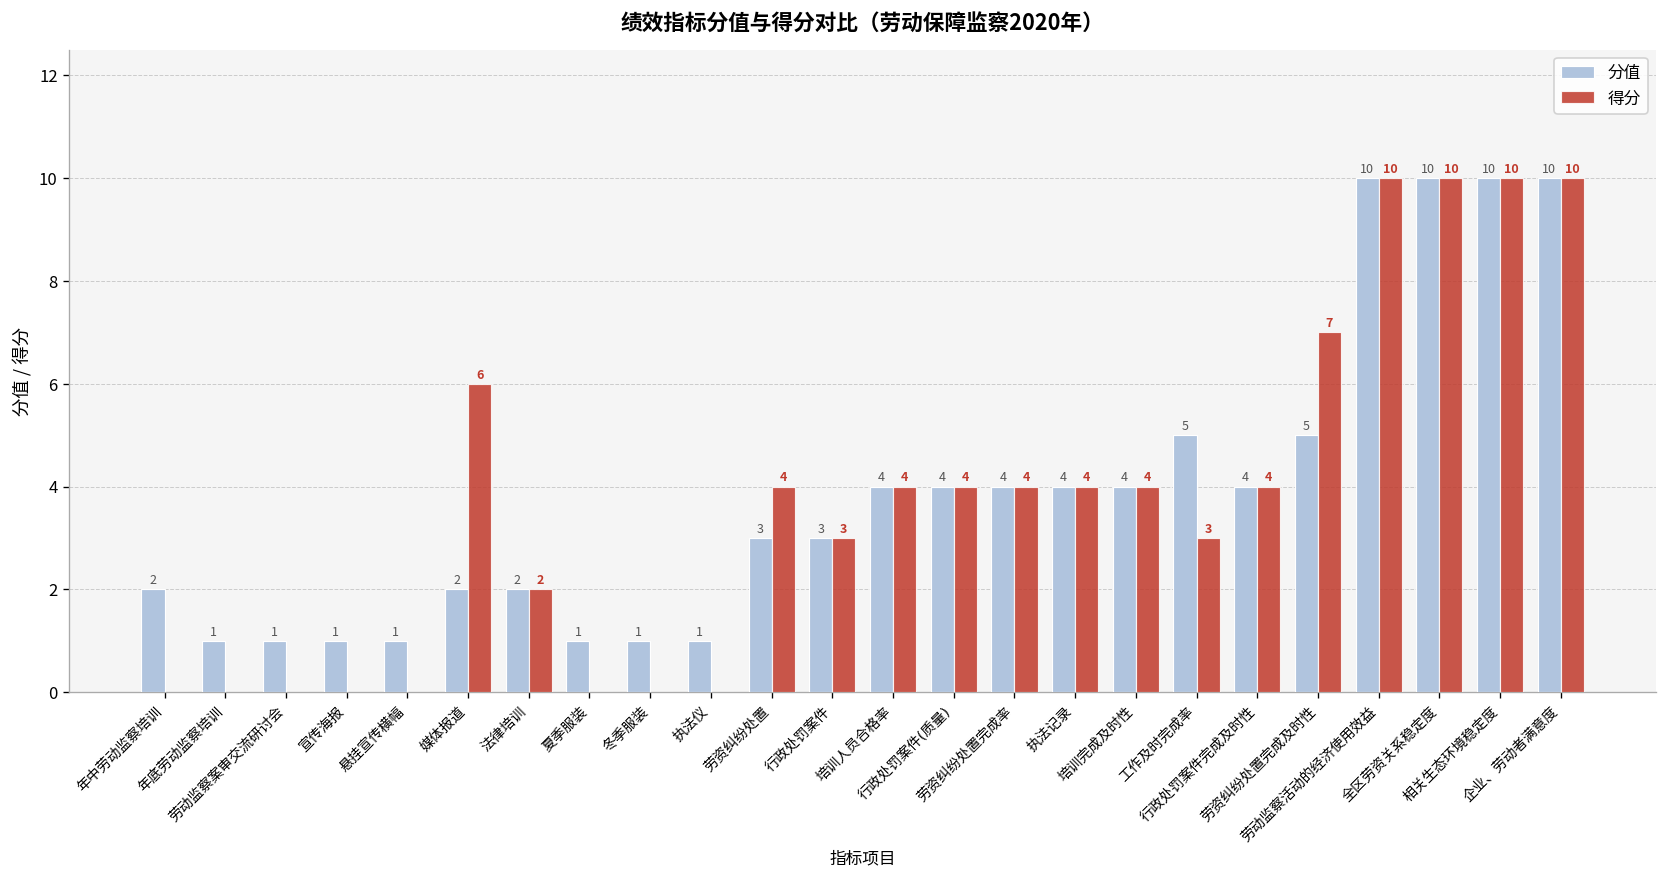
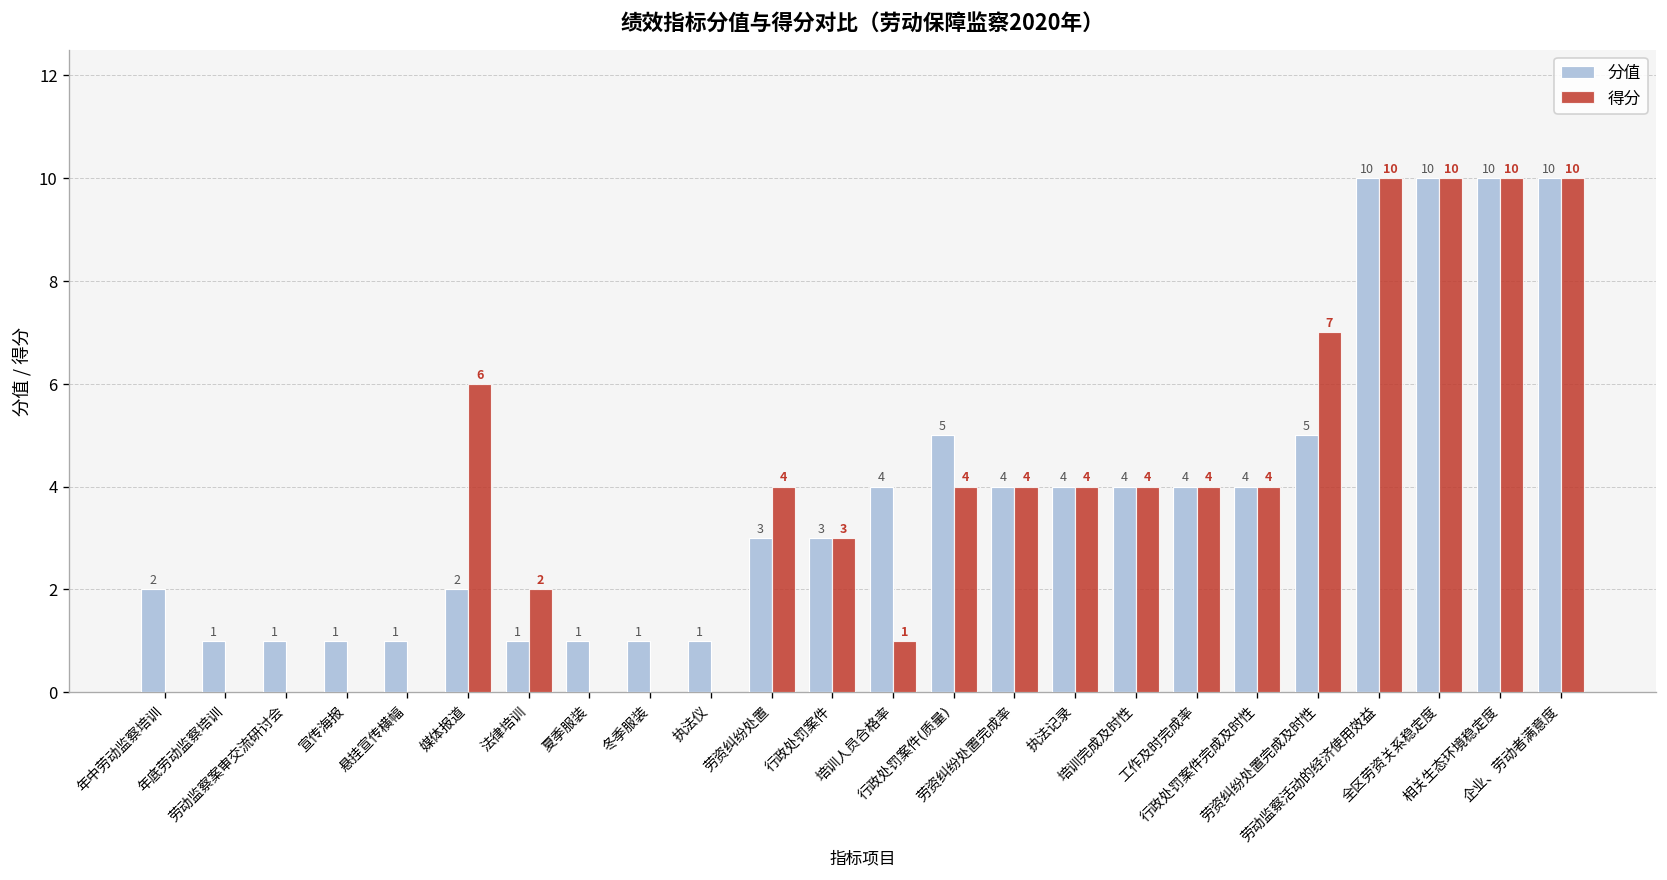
分值, 法律培训: 2 -> 1
得分, 培训人员合格率: 4 -> 1
分值, 行政处罚案件(质量): 4 -> 5
分值, 工作及时完成率: 5 -> 4
得分, 工作及时完成率: 3 -> 4
